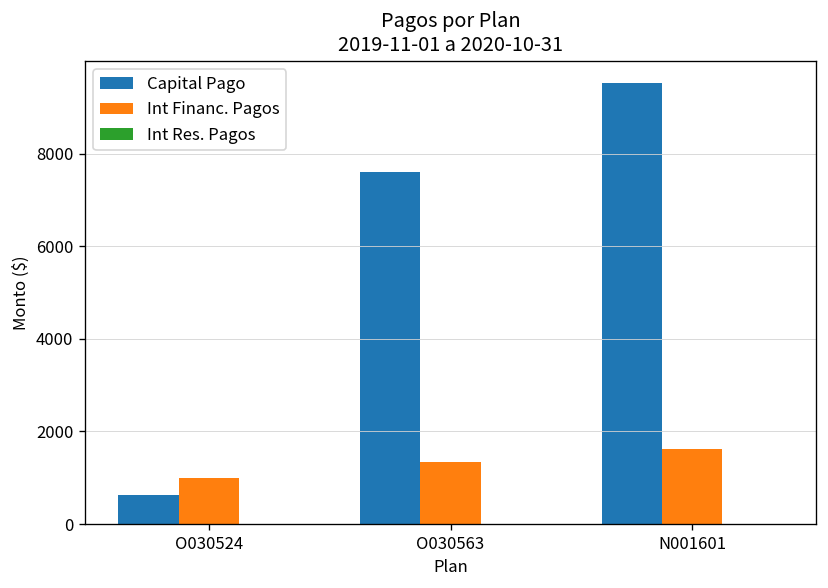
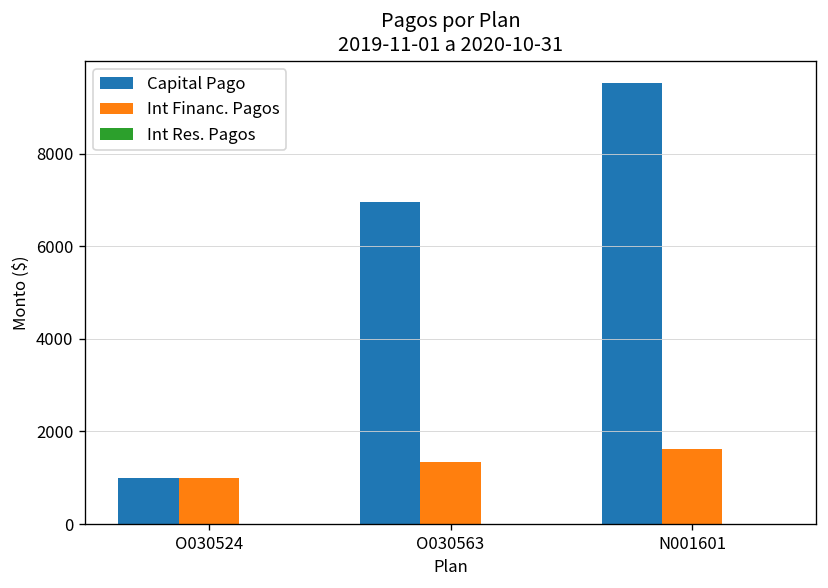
Capital Pago, O030524: 600 -> 1000
Capital Pago, O030563: 7600 -> 7000
